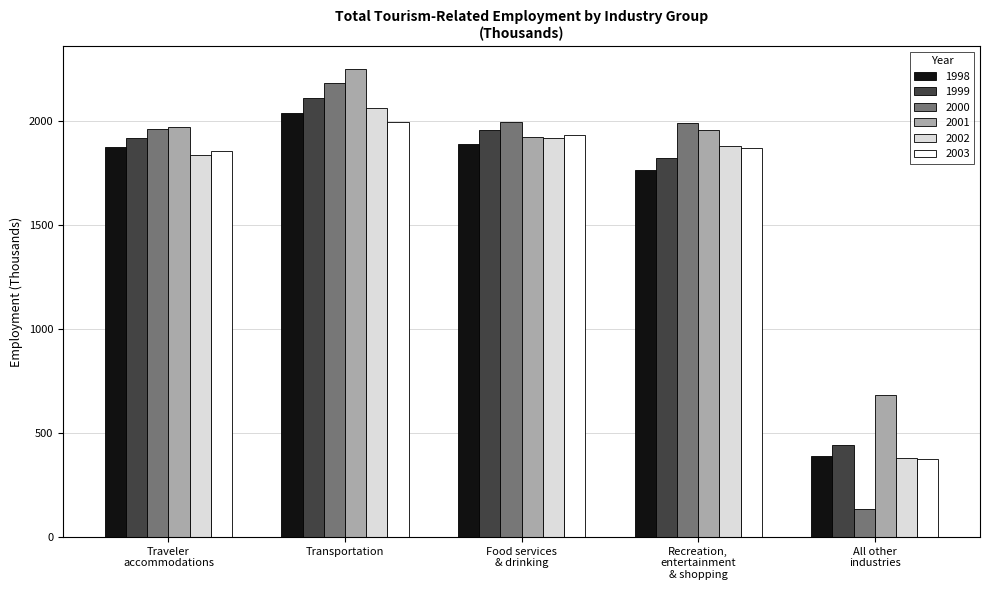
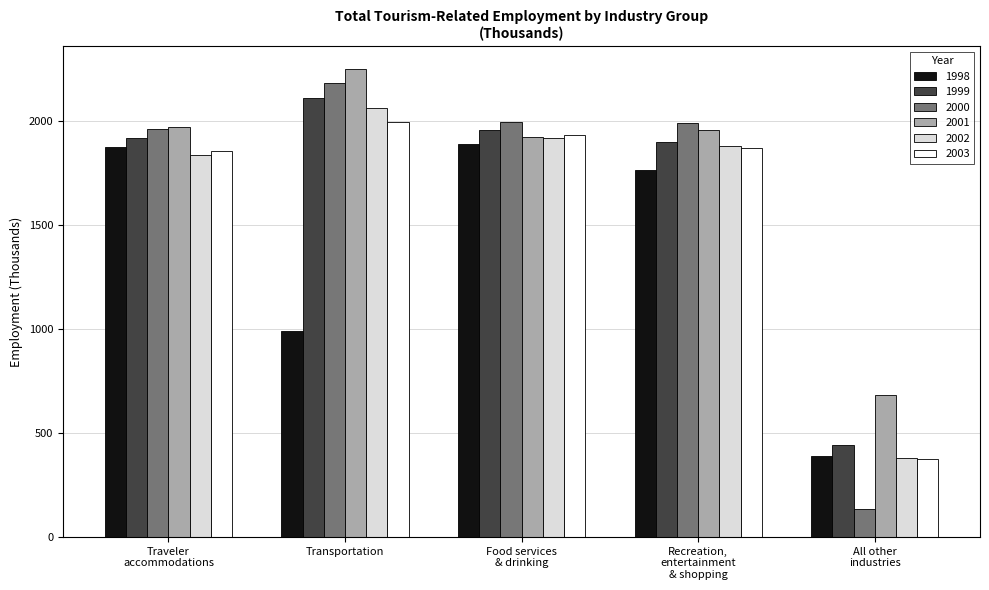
1998, Transportation: 2040 -> 990
1999, Recreation, entertainment & shopping: 1830 -> 1900
